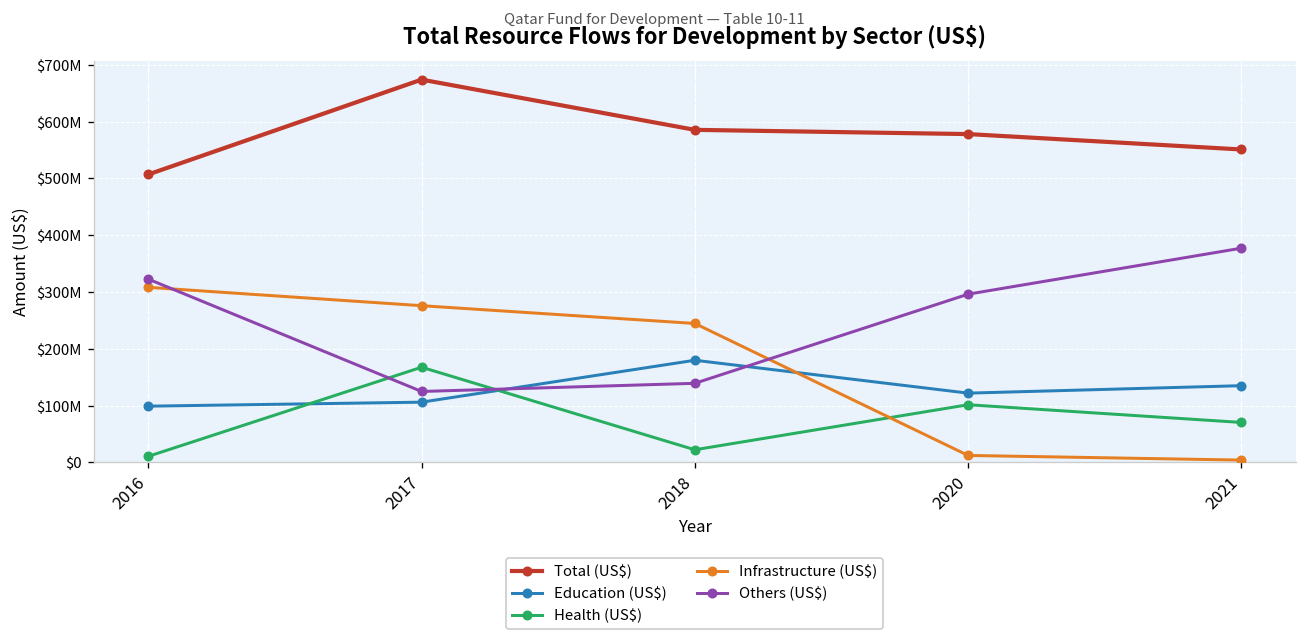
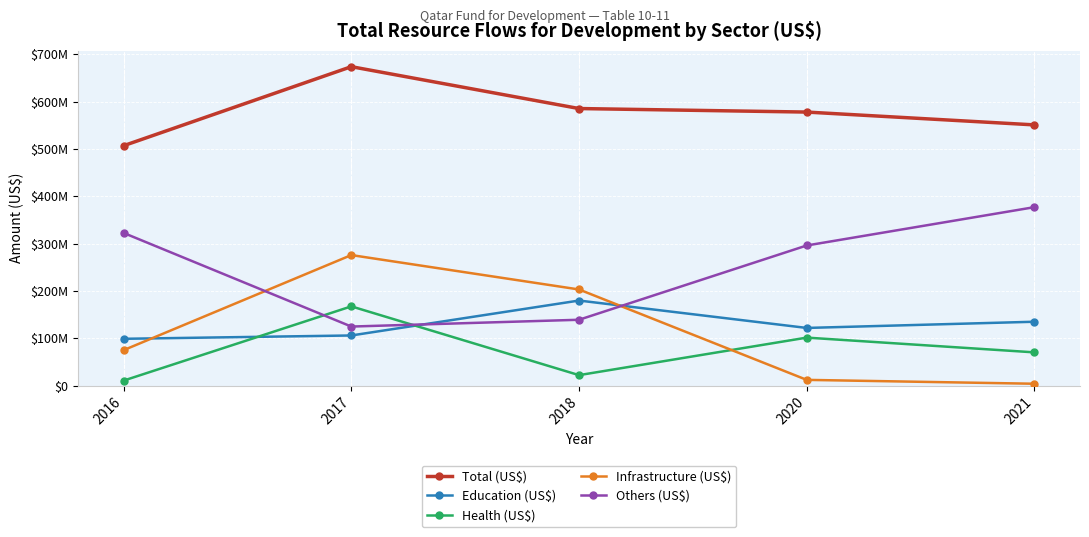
Infrastructure (US$), 2016: $310000000 -> $70000000
Infrastructure (US$), 2018: $240000000 -> $200000000
